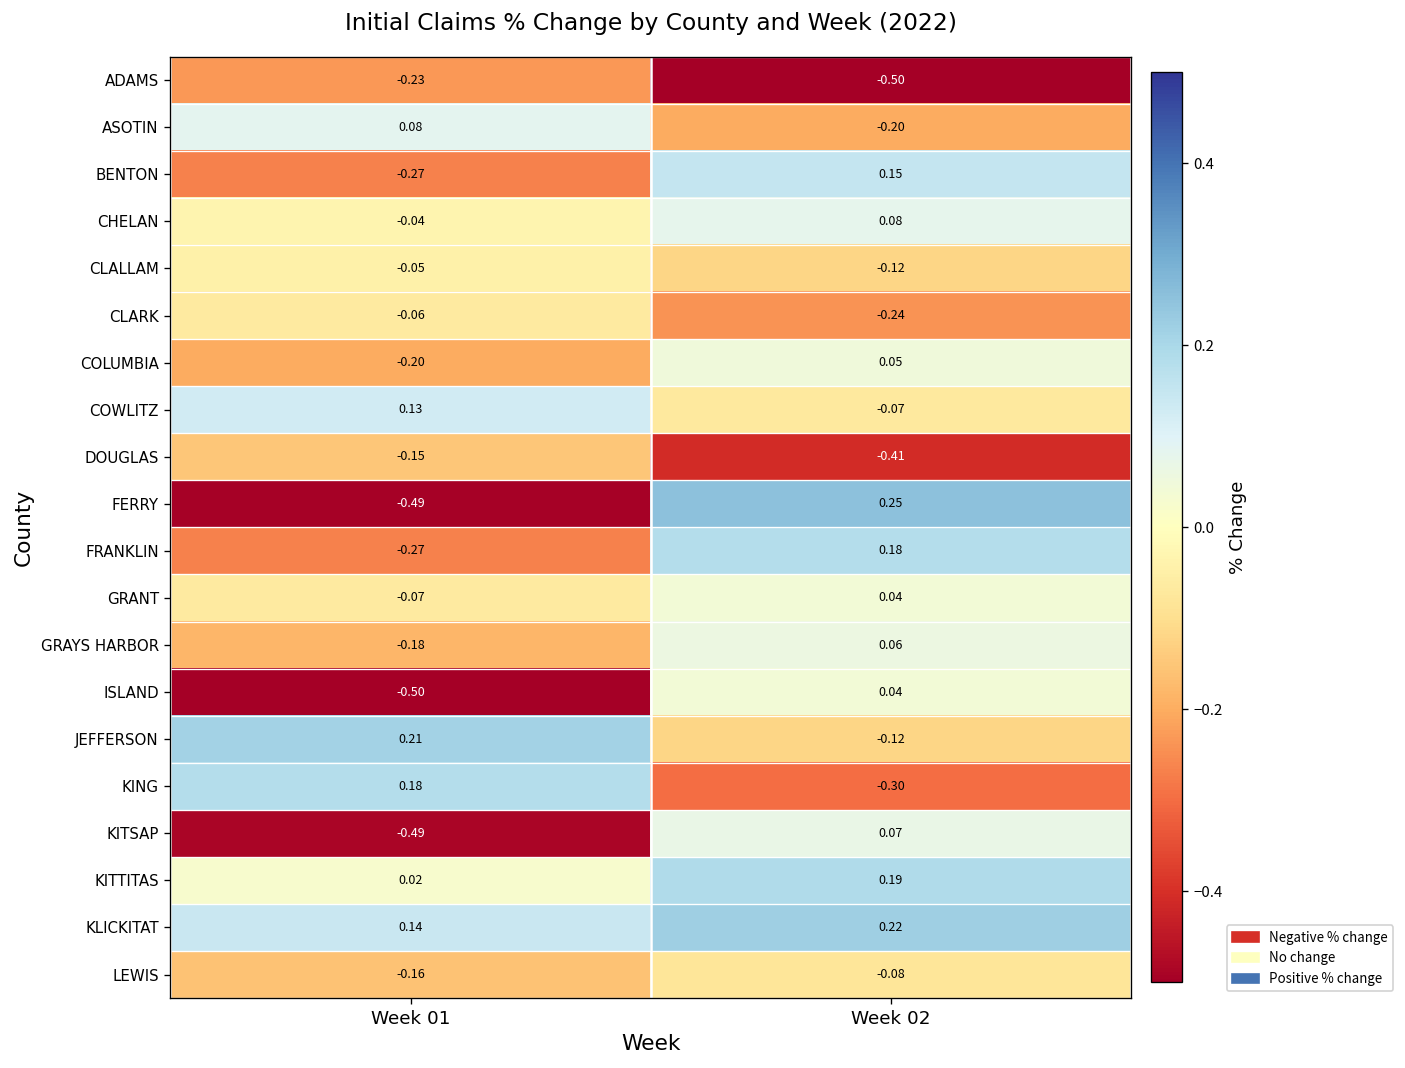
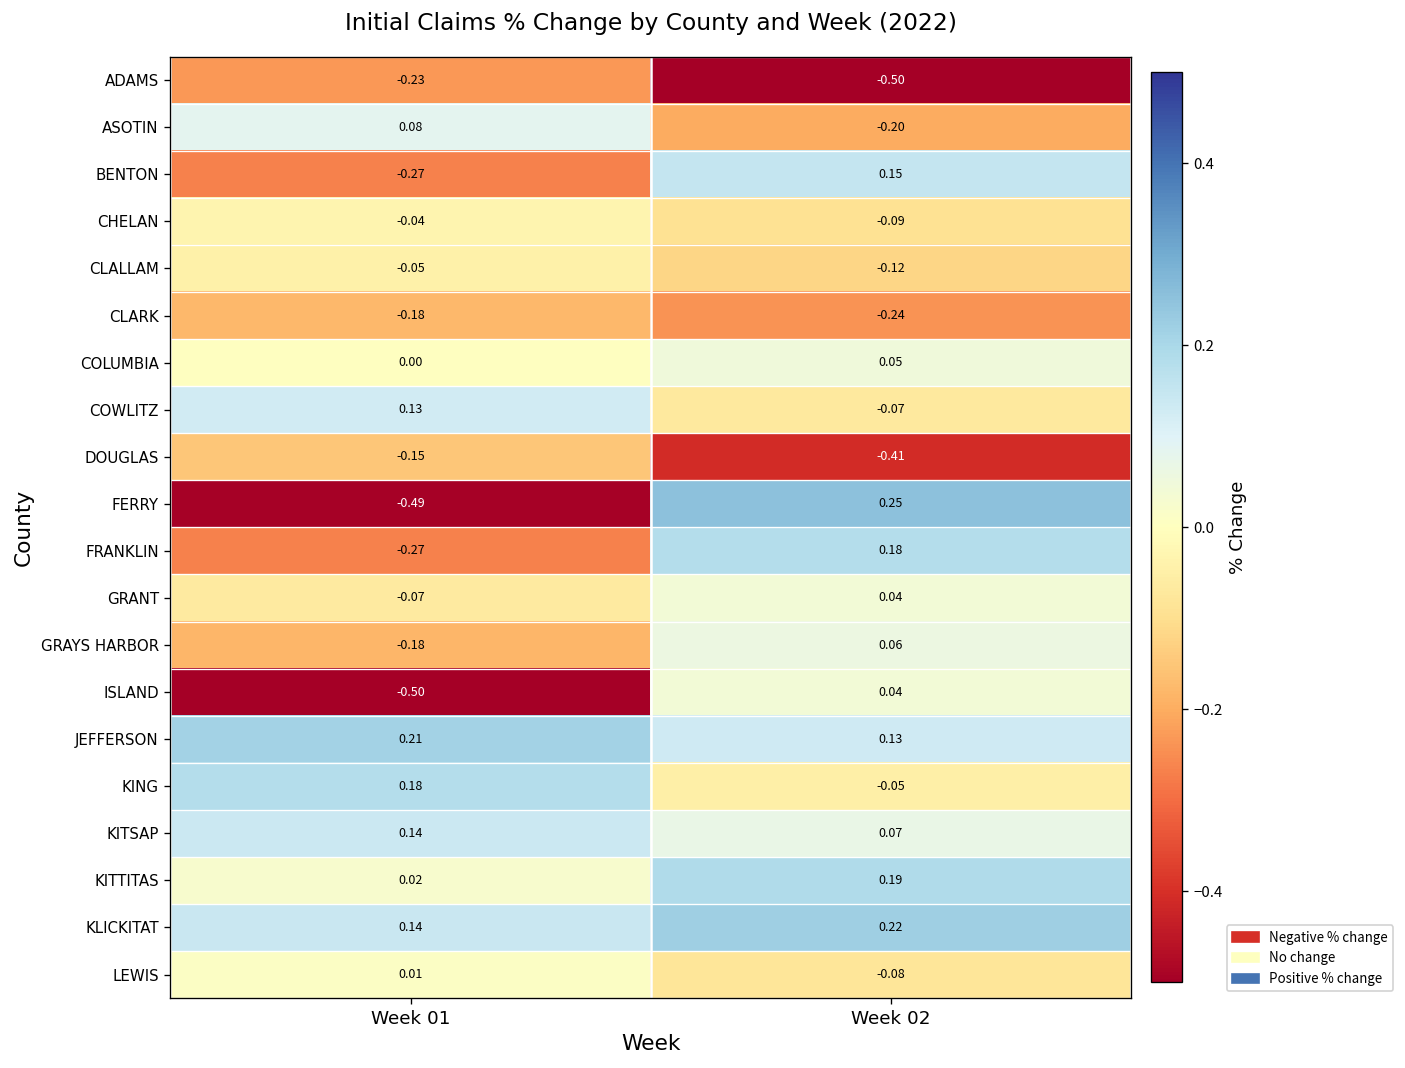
CHELAN, Week 02: 0.08 -> -0.09
CLARK, Week 01: -0.06 -> -0.18
COLUMBIA, Week 01: -0.20 -> 0.00
JEFFERSON, Week 02: -0.12 -> 0.13
KING, Week 02: -0.30 -> -0.05
KITSAP, Week 01: -0.49 -> 0.14
LEWIS, Week 01: -0.16 -> 0.01
